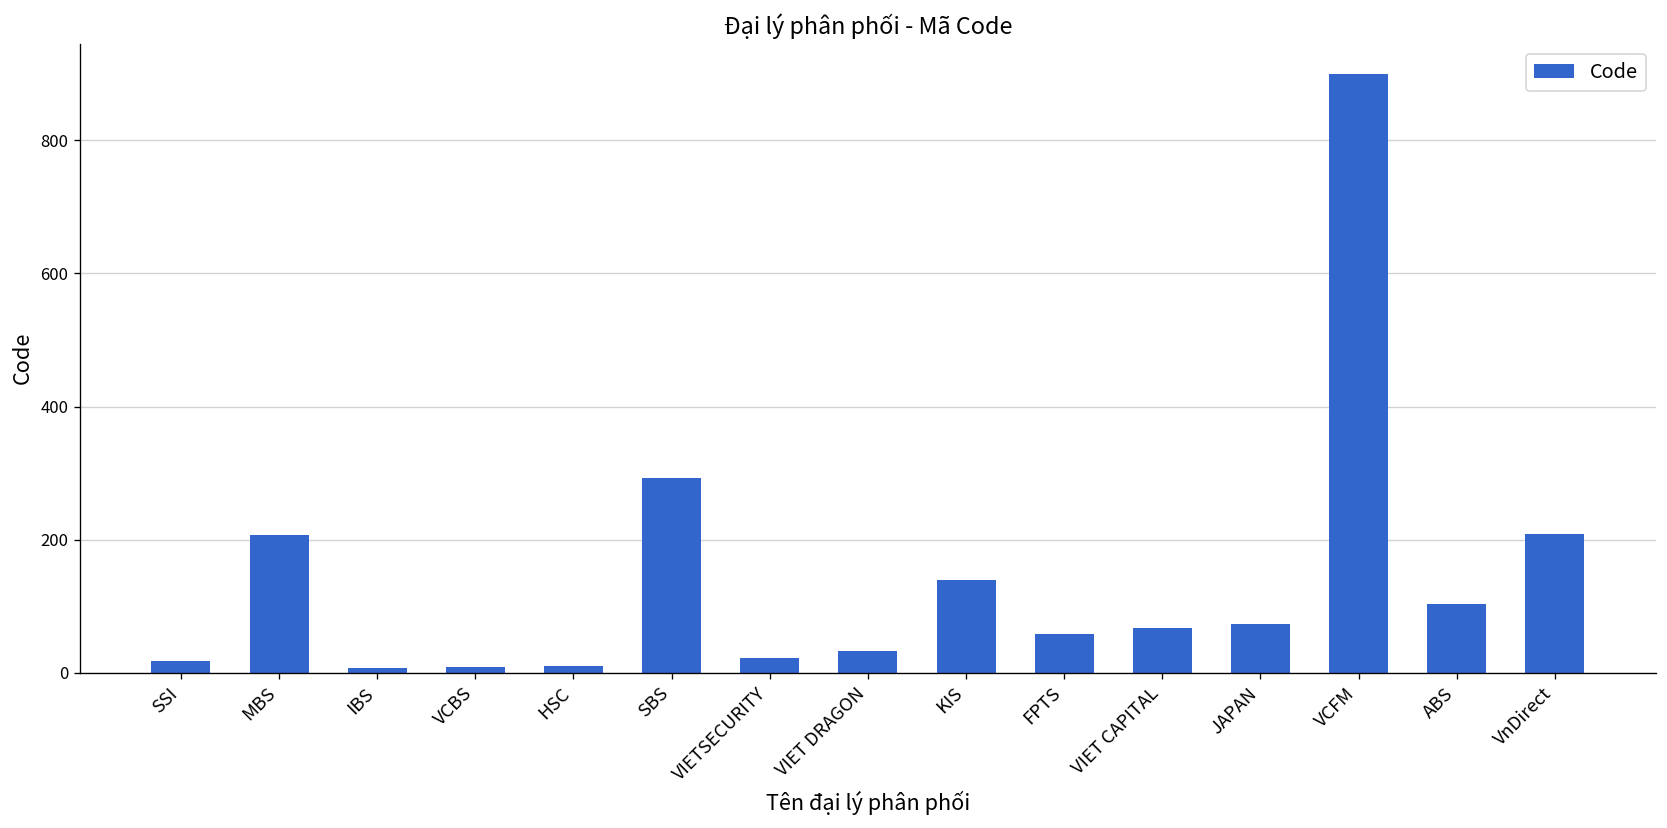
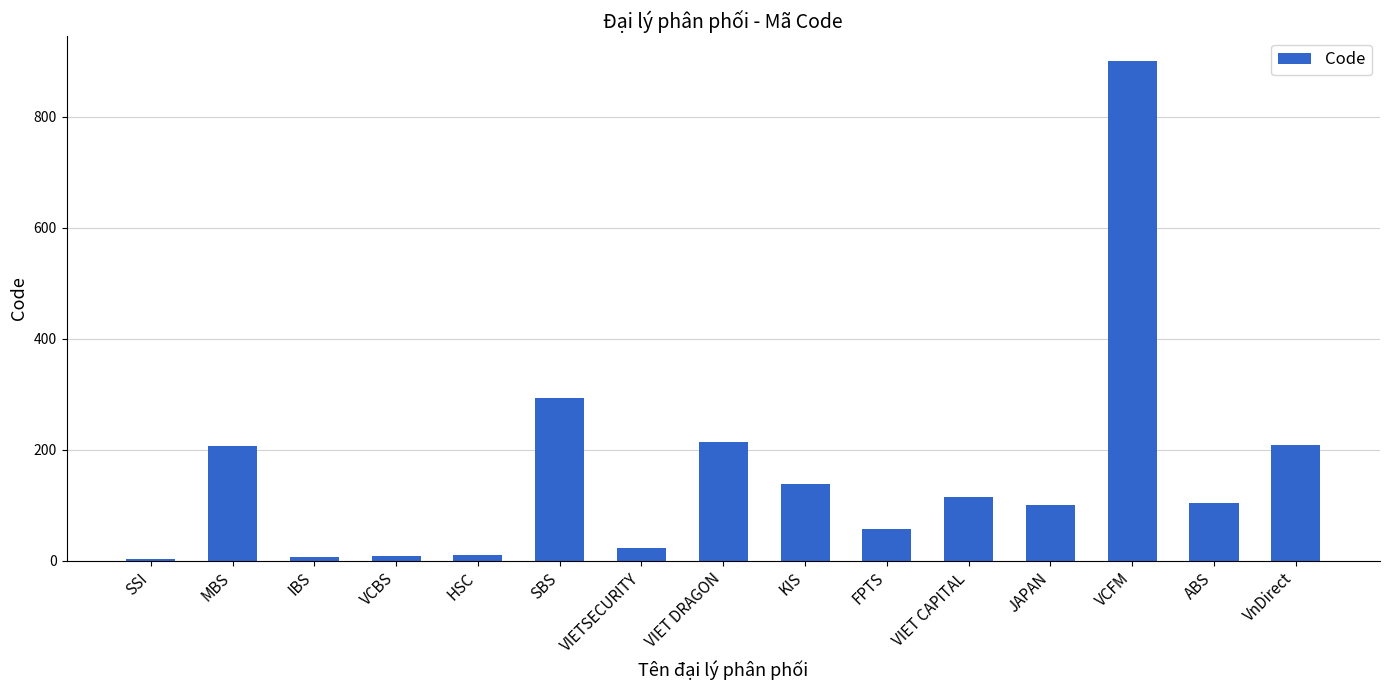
SSI: 20 -> 0
VIET DRAGON: 30 -> 210
VIET CAPITAL: 70 -> 120
JAPAN: 70 -> 100
